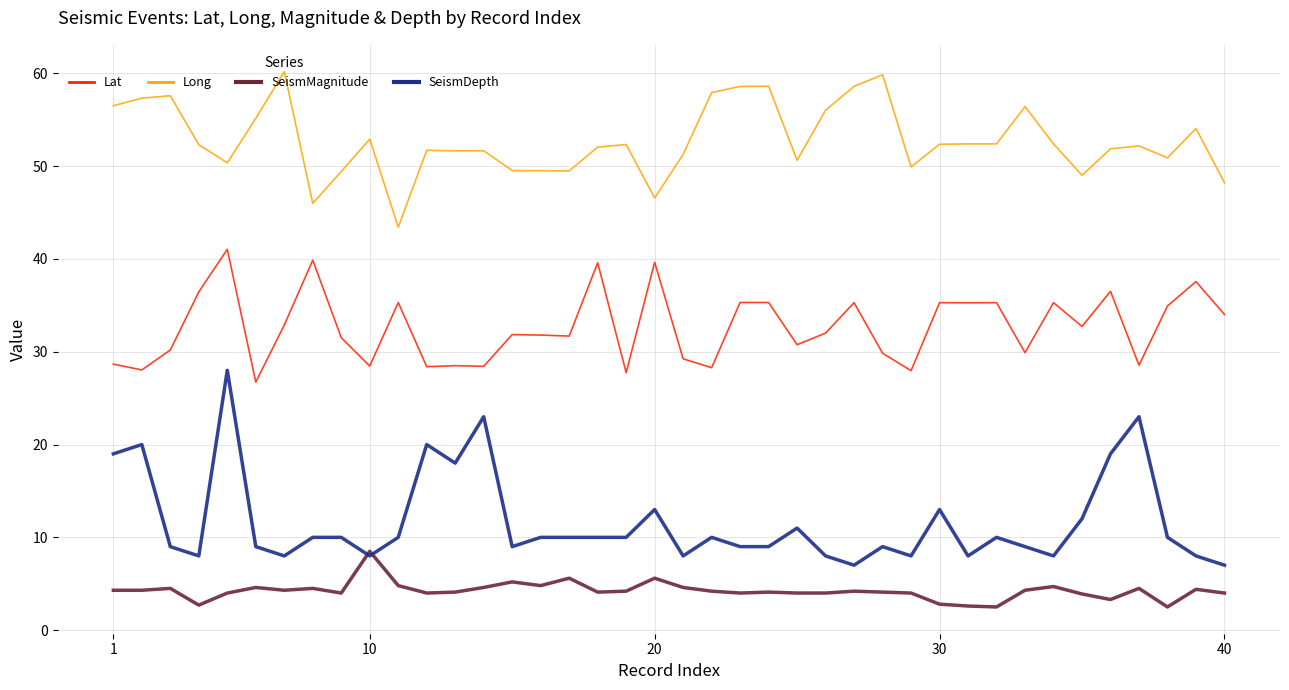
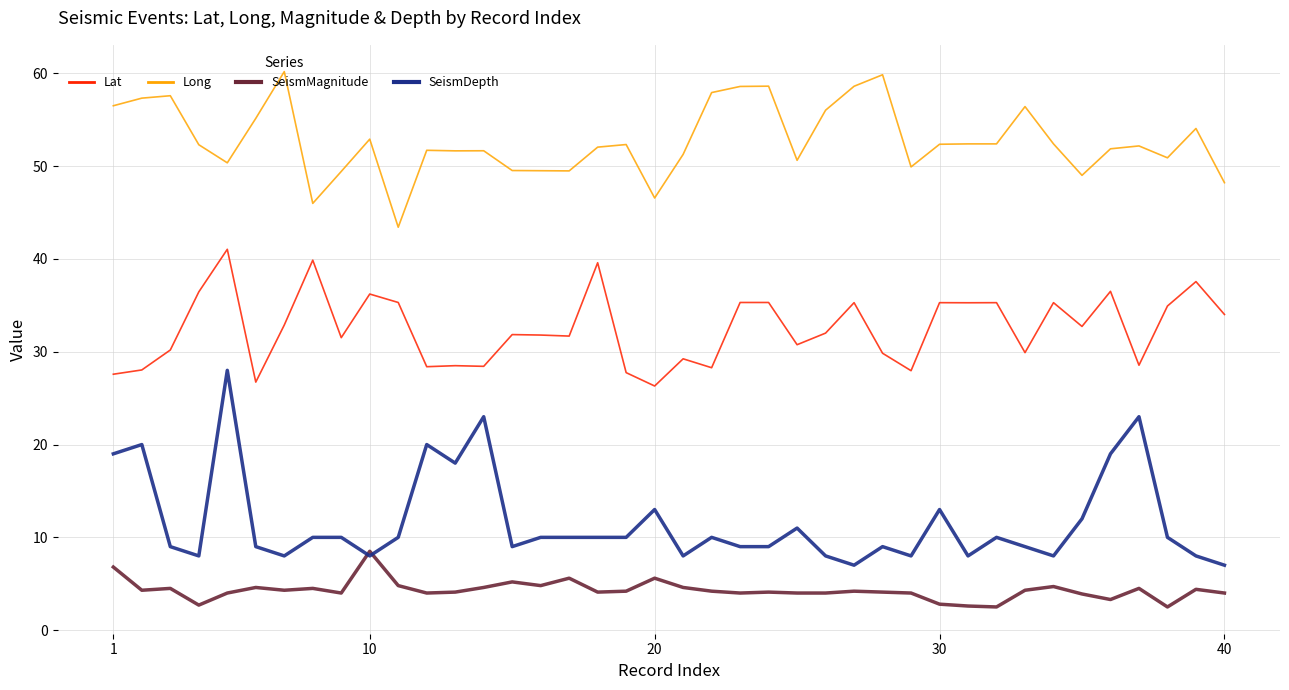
Lat, 1: 29 -> 28
SeismMagnitude, 1: 4 -> 7
Lat, 10: 28 -> 36
Lat, 20: 40 -> 26
